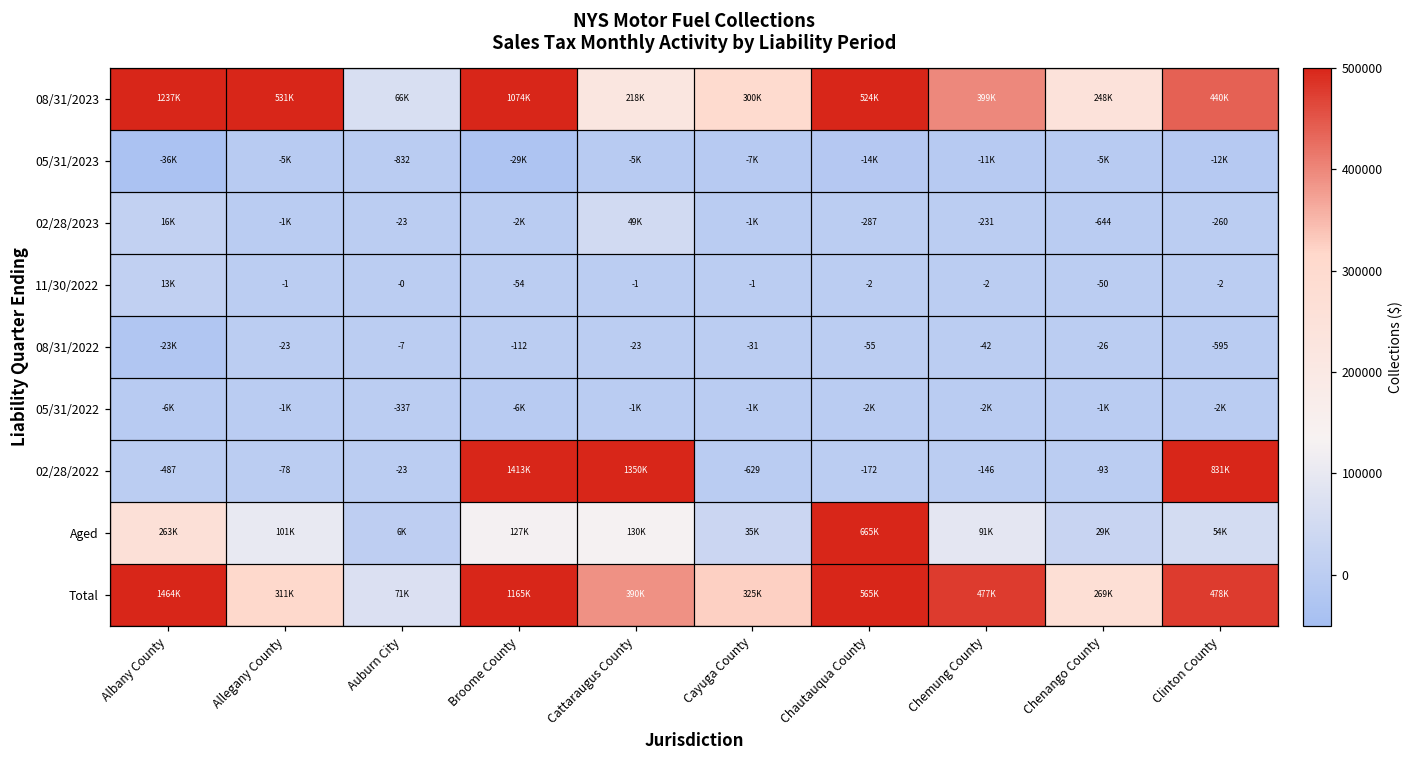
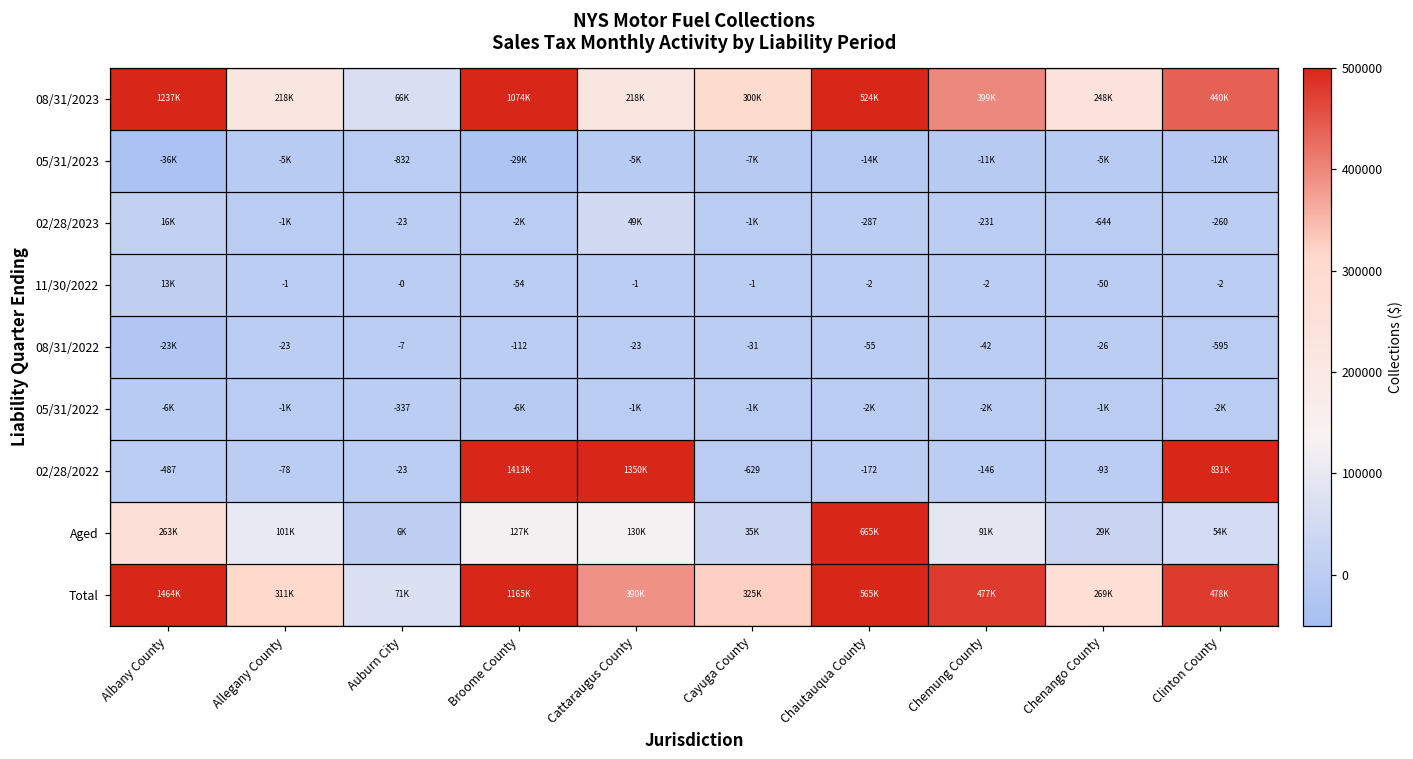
08/31/2023, Allegany County: 531K -> 218K
